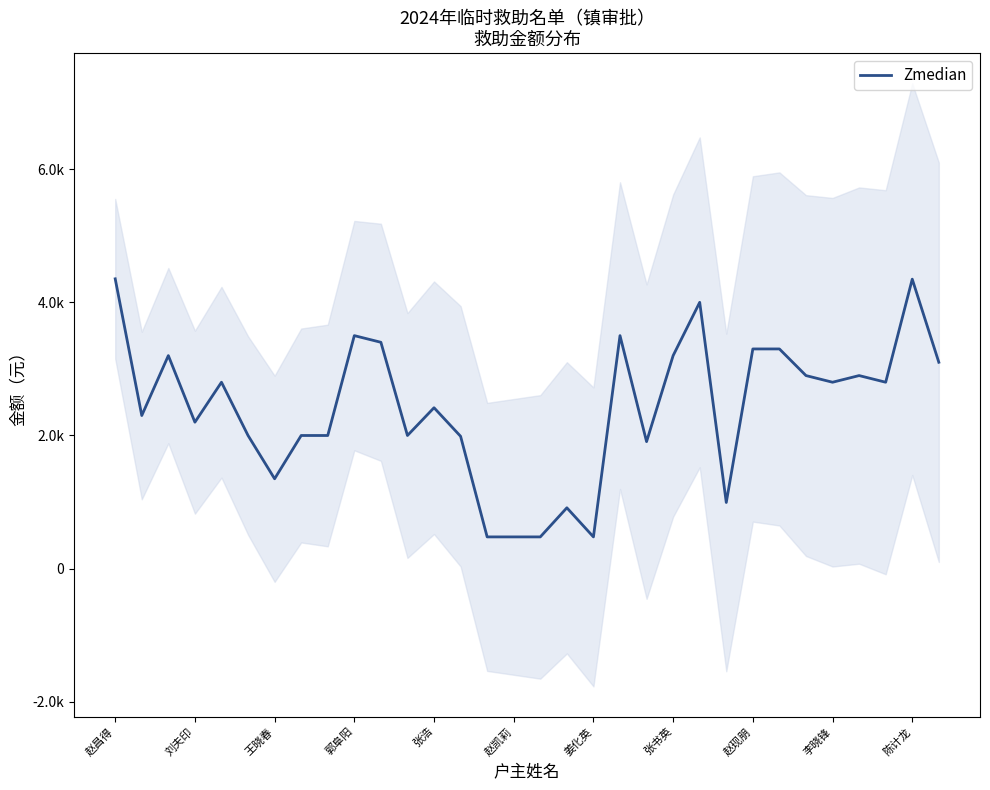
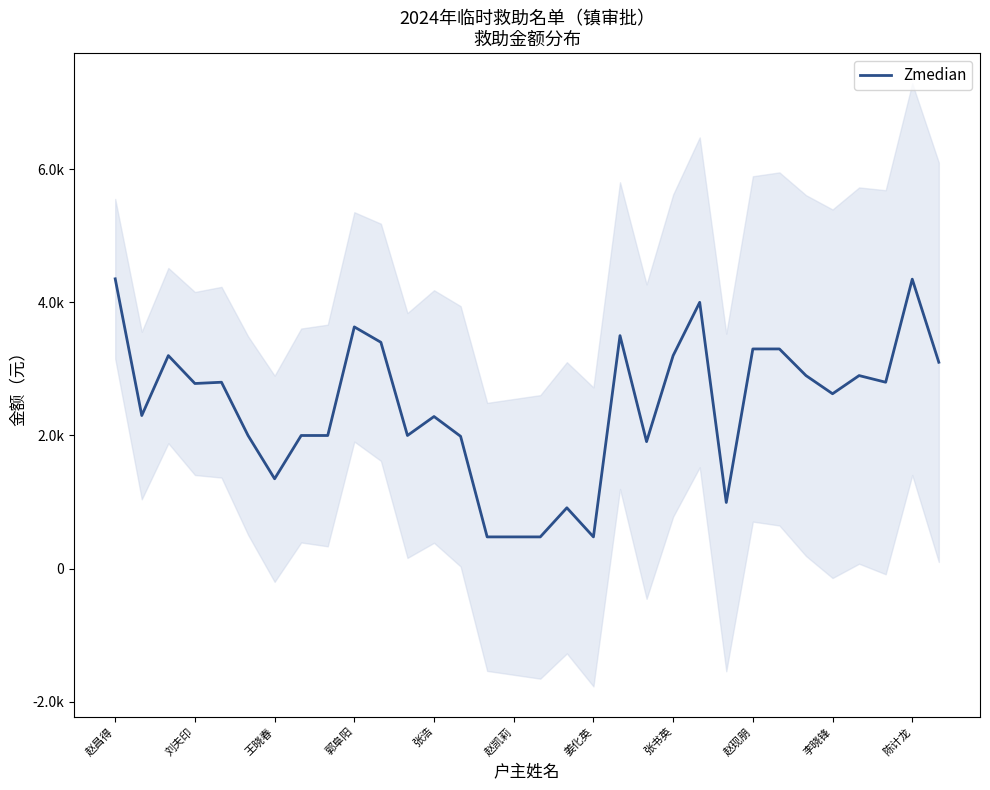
Zmedian, 刘夫印: 2200 -> 2800
Zmedian, 郭阜阳: 3500 -> 3600
Zmedian, 张浩: 2400 -> 2300
Zmedian, 李晓锋: 2800 -> 2600
